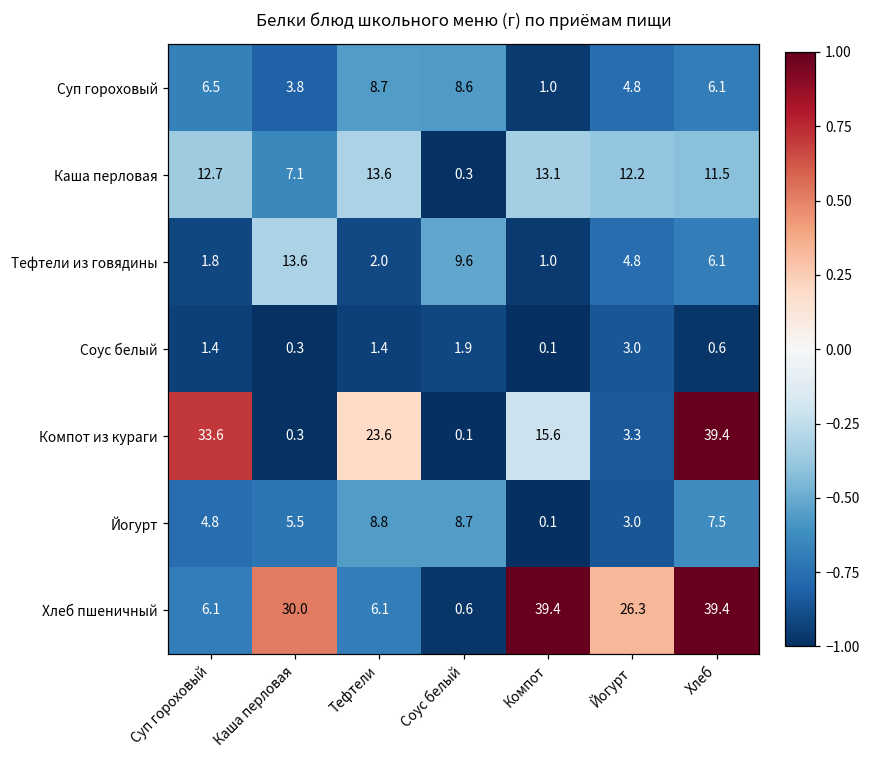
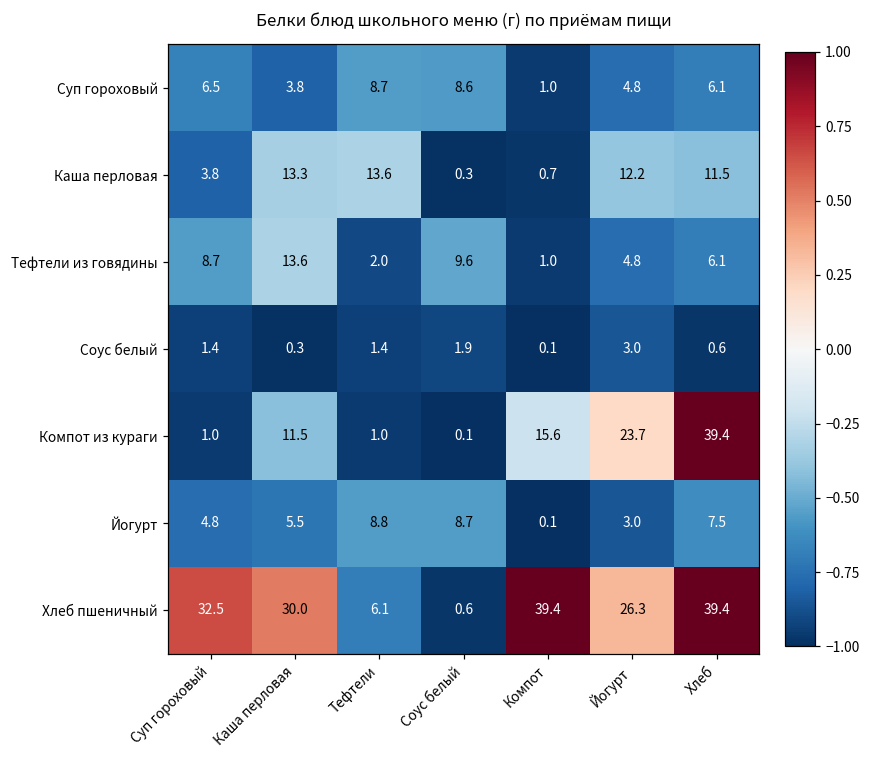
Каша перловая, Суп гороховый: 12.7 -> 3.8
Каша перловая, Каша перловая: 7.1 -> 13.3
Каша перловая, Компот: 13.1 -> 0.7
Тефтели из говядины, Суп гороховый: 1.8 -> 8.7
Компот из кураги, Суп гороховый: 33.6 -> 1.0
Компот из кураги, Каша перловая: 0.3 -> 11.5
Компот из кураги, Тефтели: 23.6 -> 1.0
Компот из кураги, Йогурт: 3.3 -> 23.7
Хлеб пшеничный, Суп гороховый: 6.1 -> 32.5
